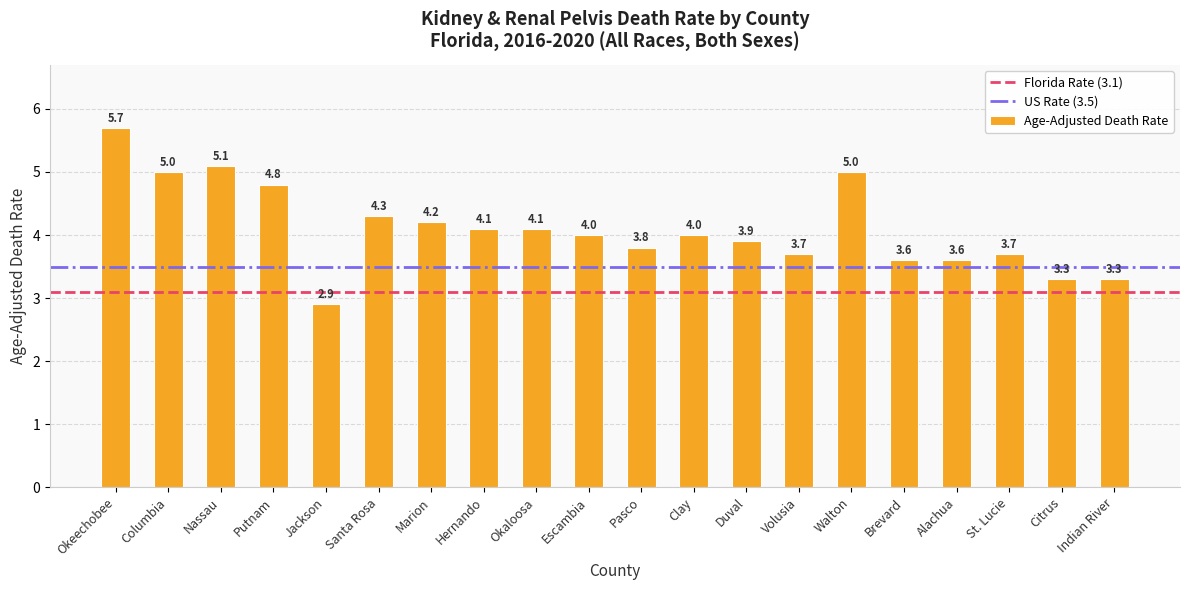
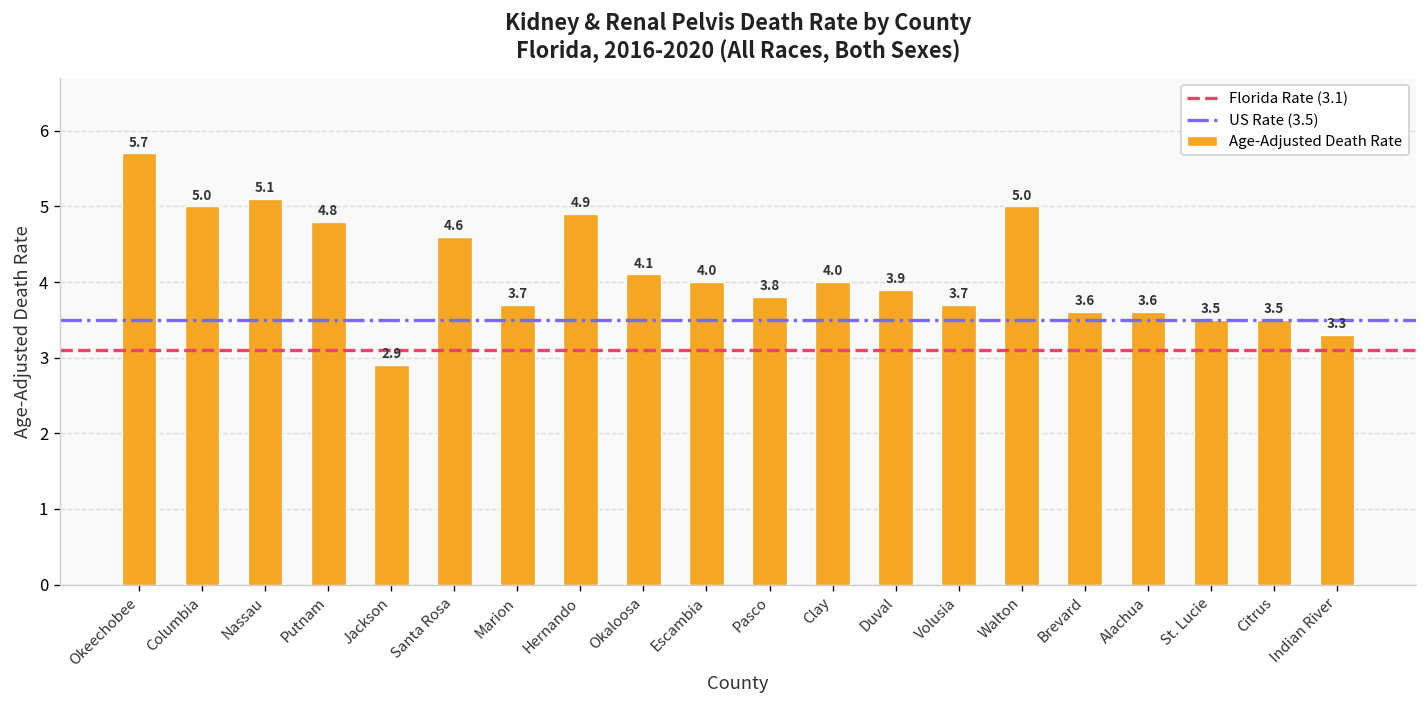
Santa Rosa: 4.3 -> 4.6
Marion: 4.2 -> 3.7
Hernando: 4.1 -> 4.9
St. Lucie: 3.7 -> 3.5
Citrus: 3.3 -> 3.5
